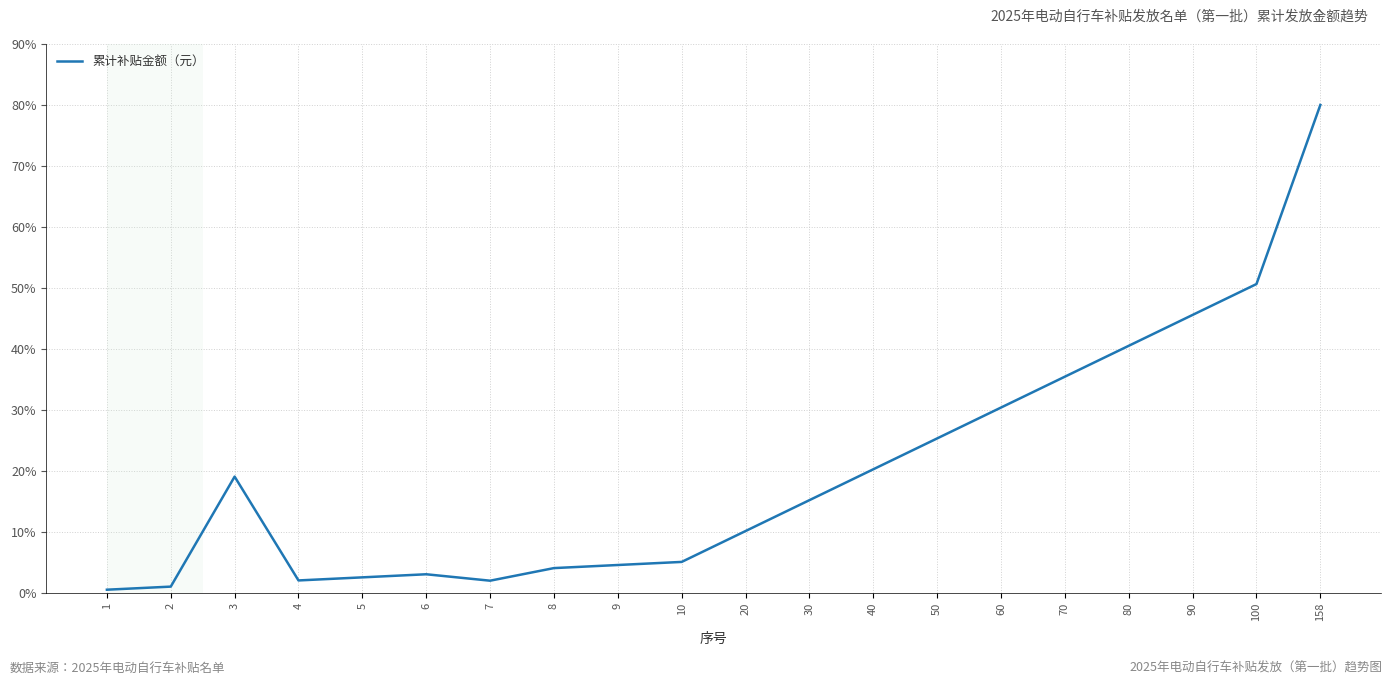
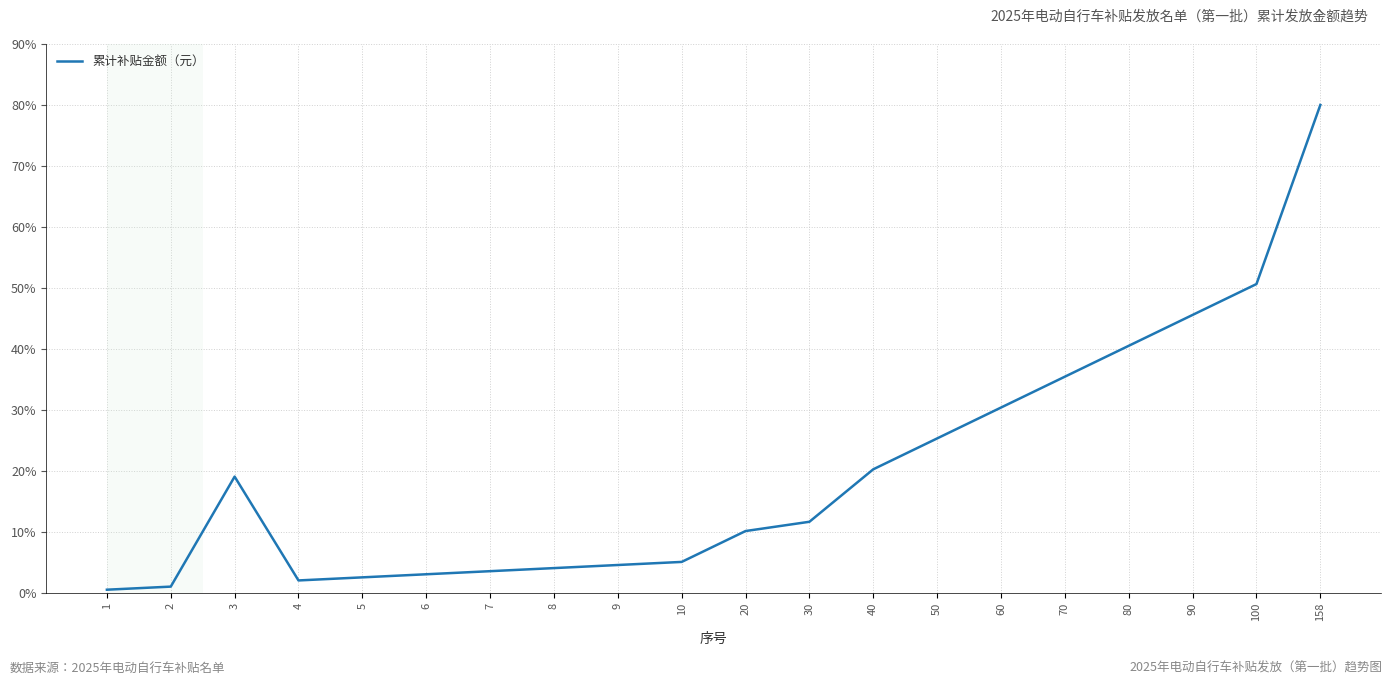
7: 2% -> 4%
30: 15% -> 12%
